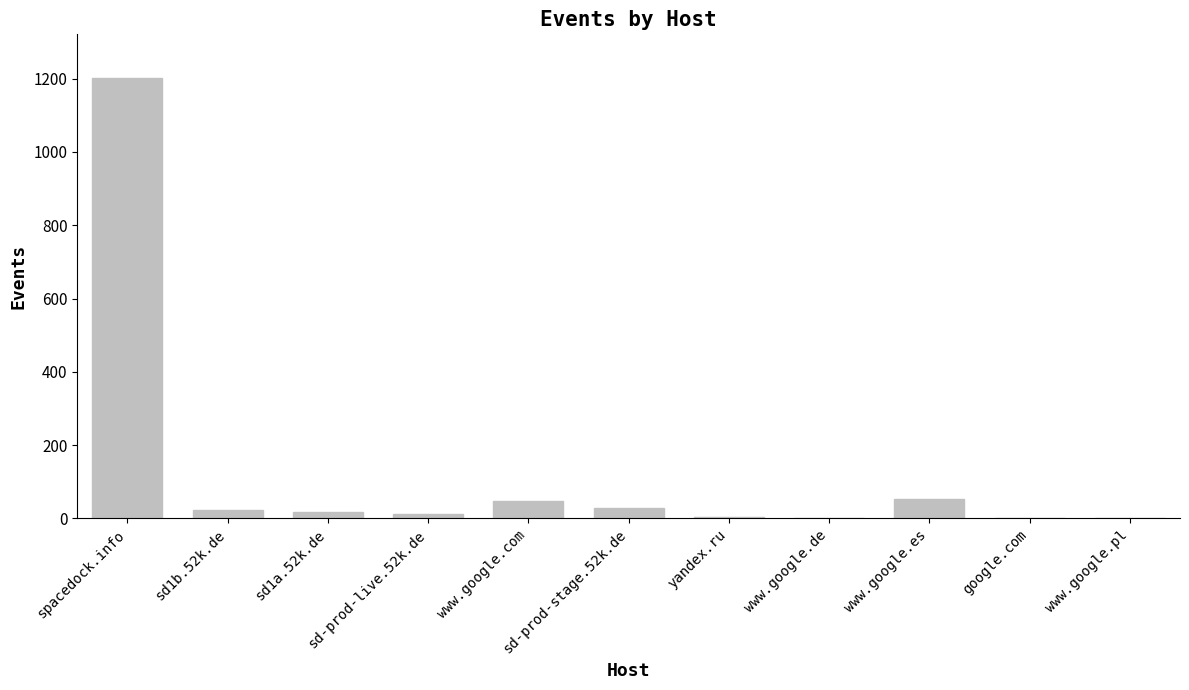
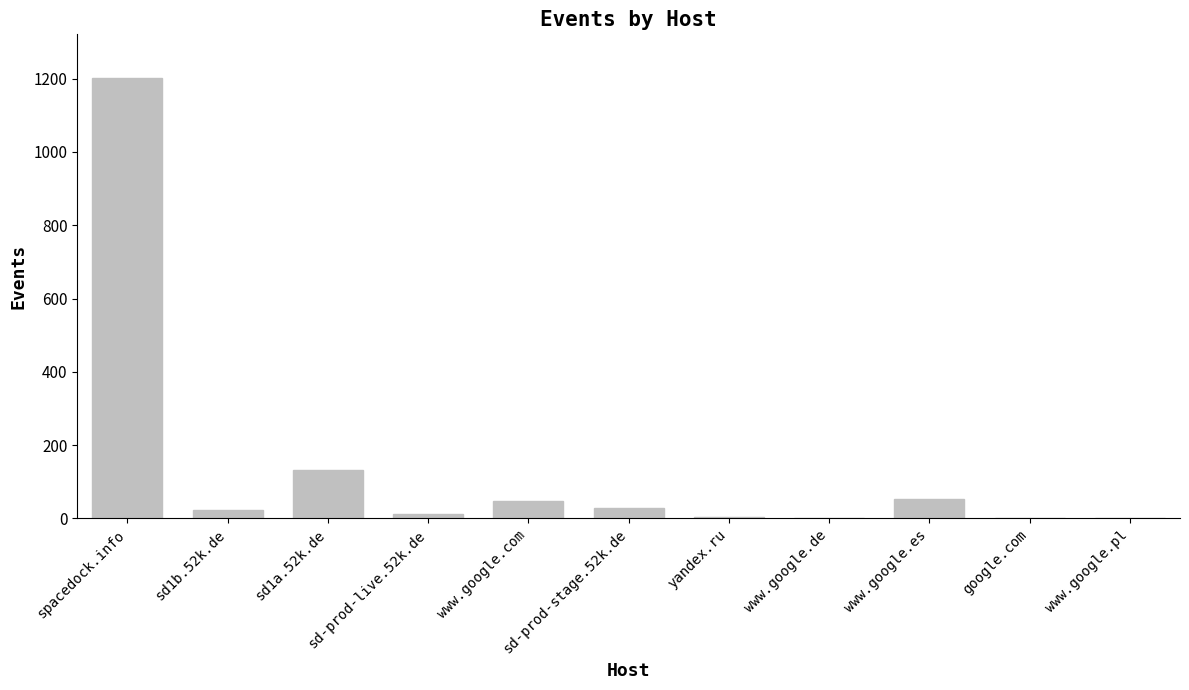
sd1a.52k.de: 20 -> 130
